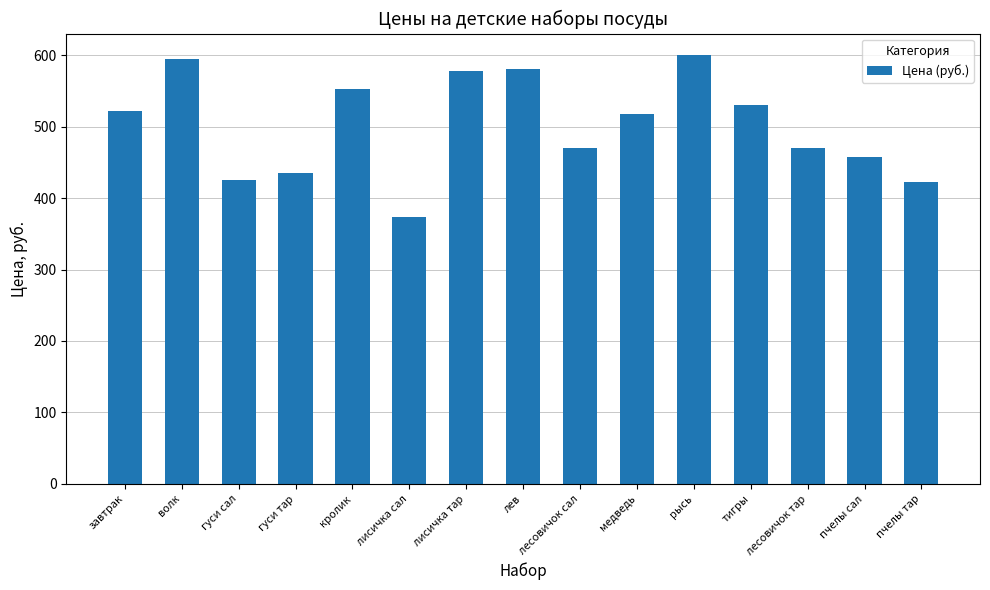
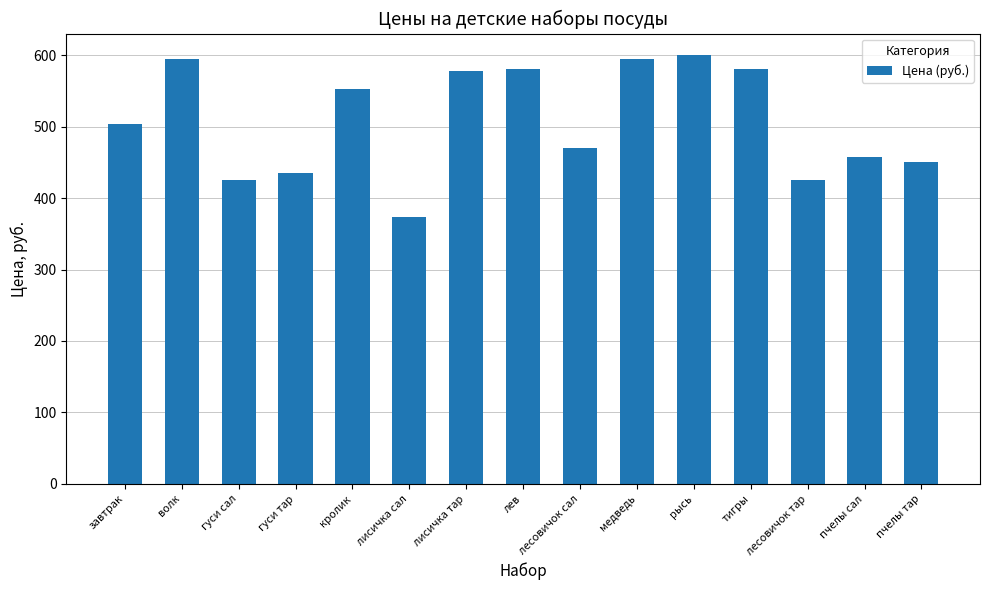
завтрак: 520 -> 500
медведь: 520 -> 600
тигры: 530 -> 580
лесовичок тар: 470 -> 430
пчелы тар: 420 -> 450
